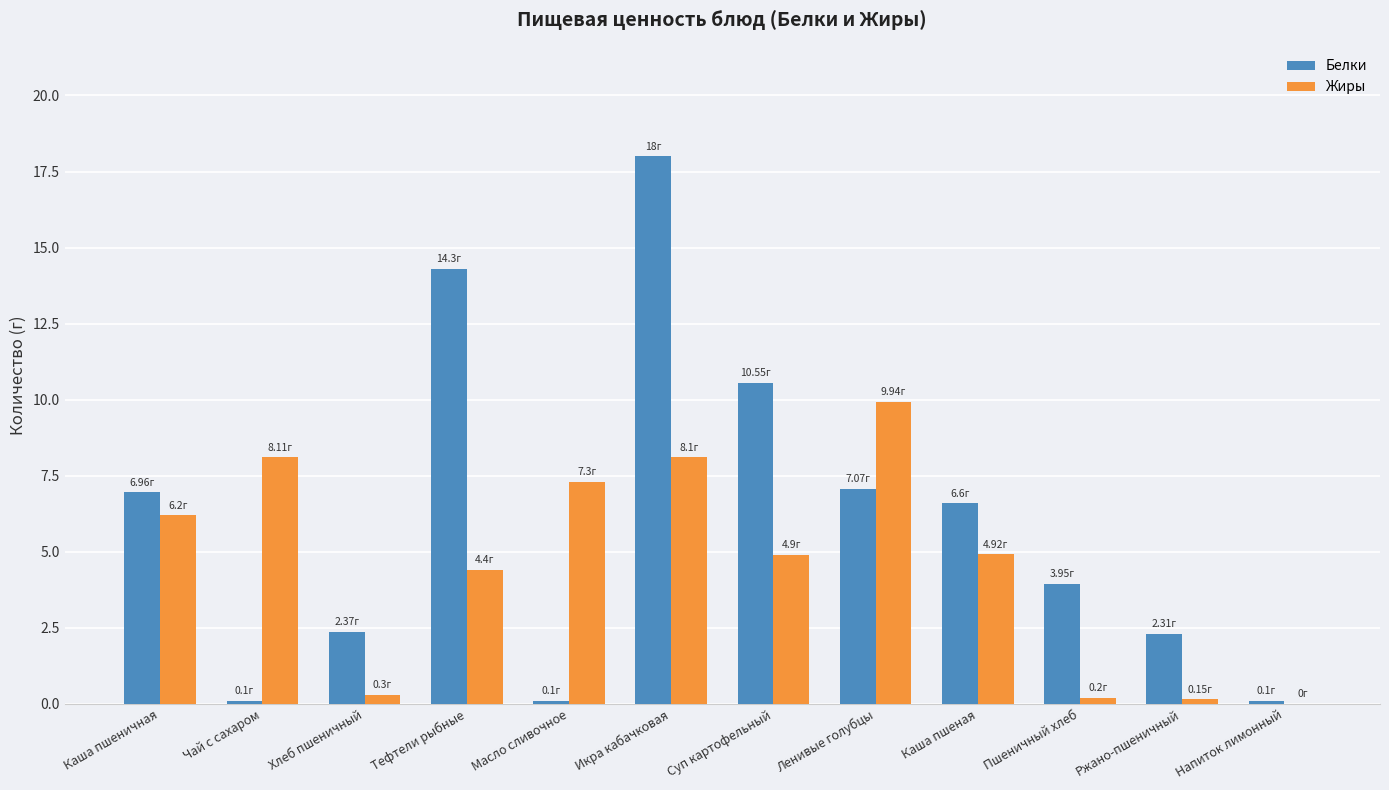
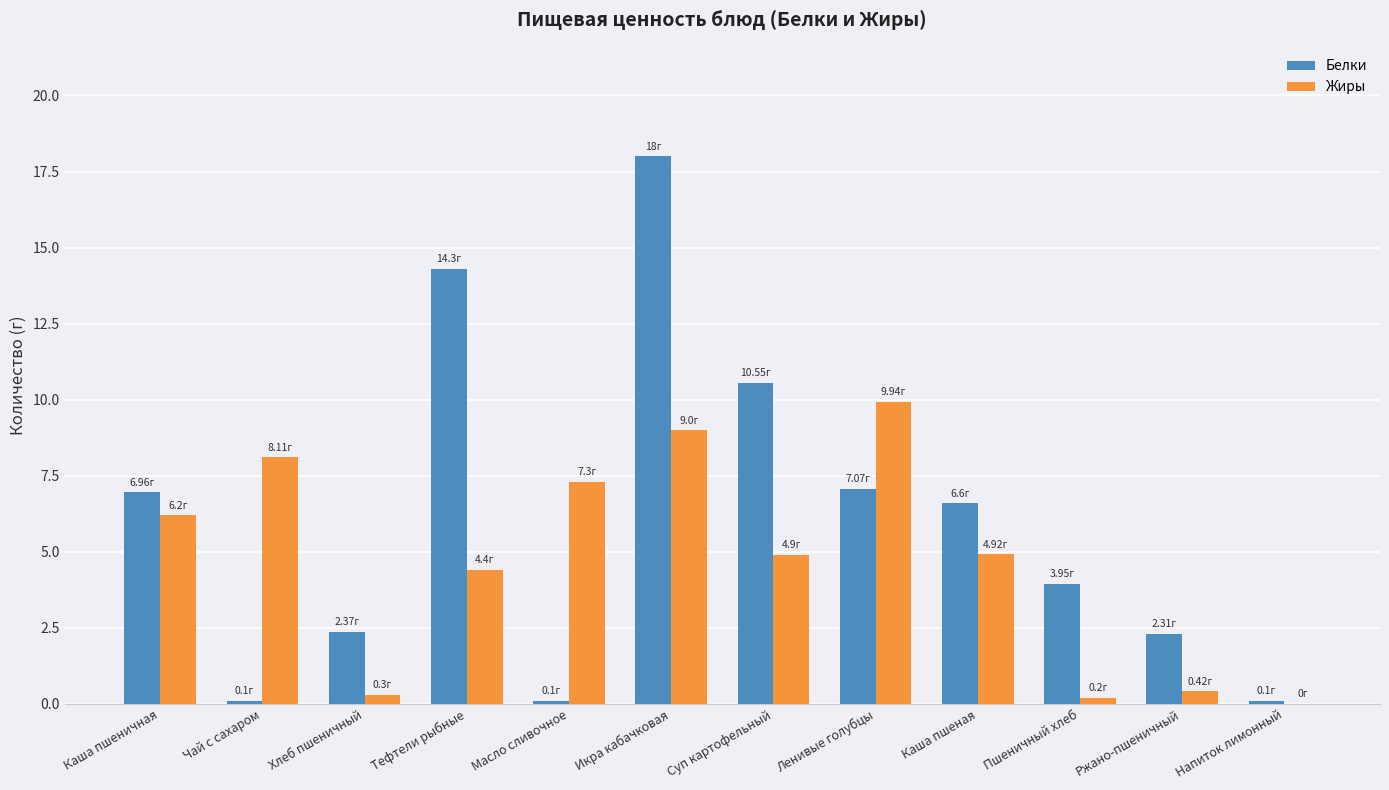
Жиры, Икра кабачковая: 8.1г -> 9.0г
Жиры, Ржано-пшеничный: 0.15г -> 0.42г
